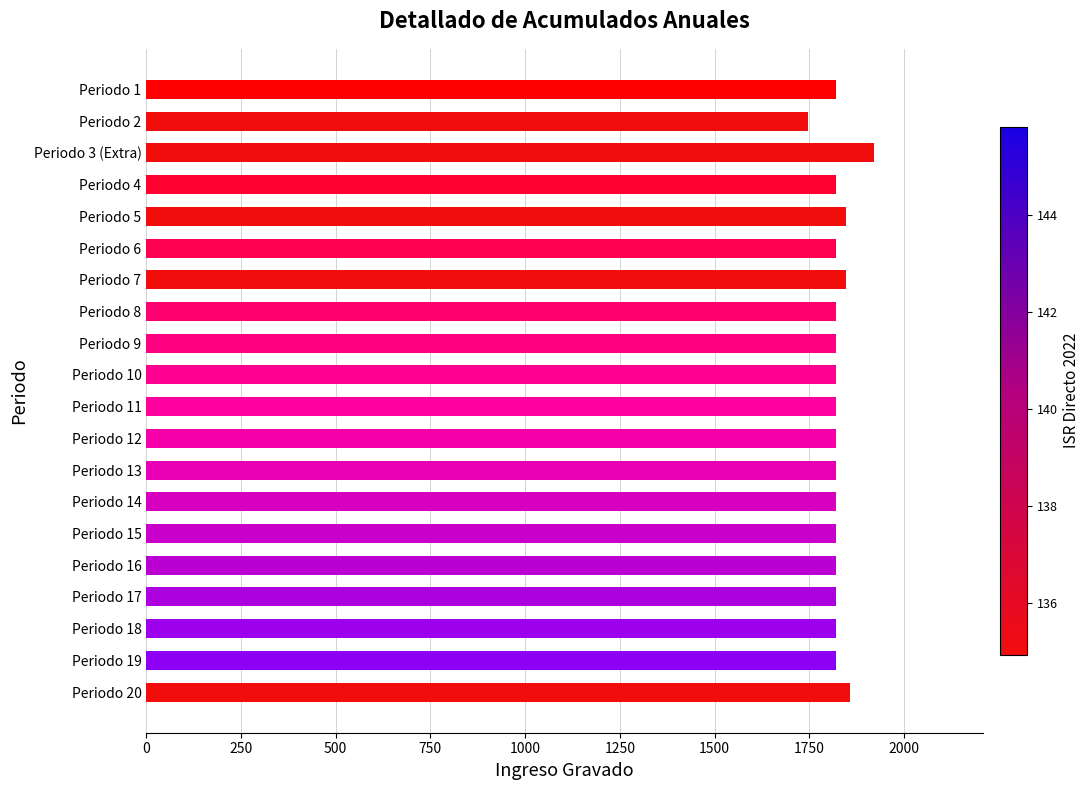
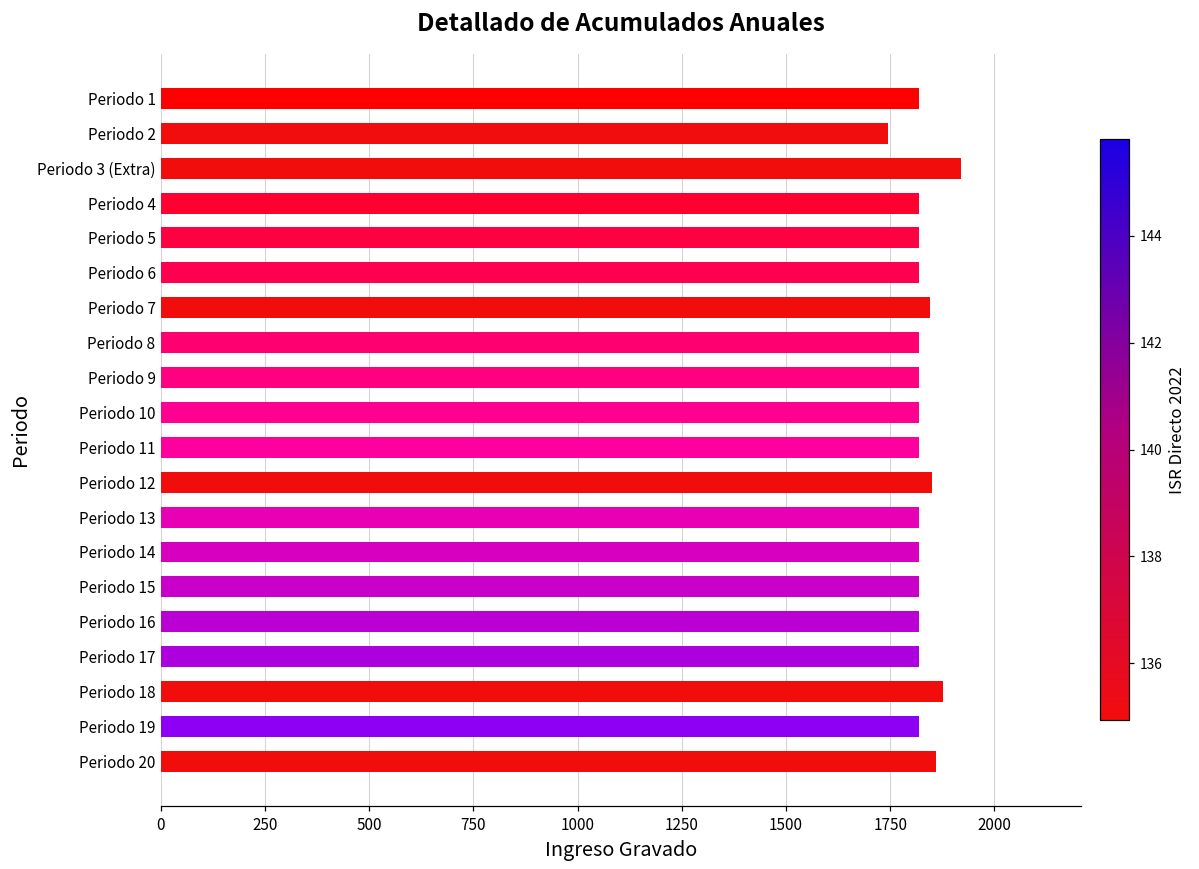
Periodo 5: 1850 -> 1820
Periodo 12: 1820 -> 1850
Periodo 18: 1820 -> 1880
